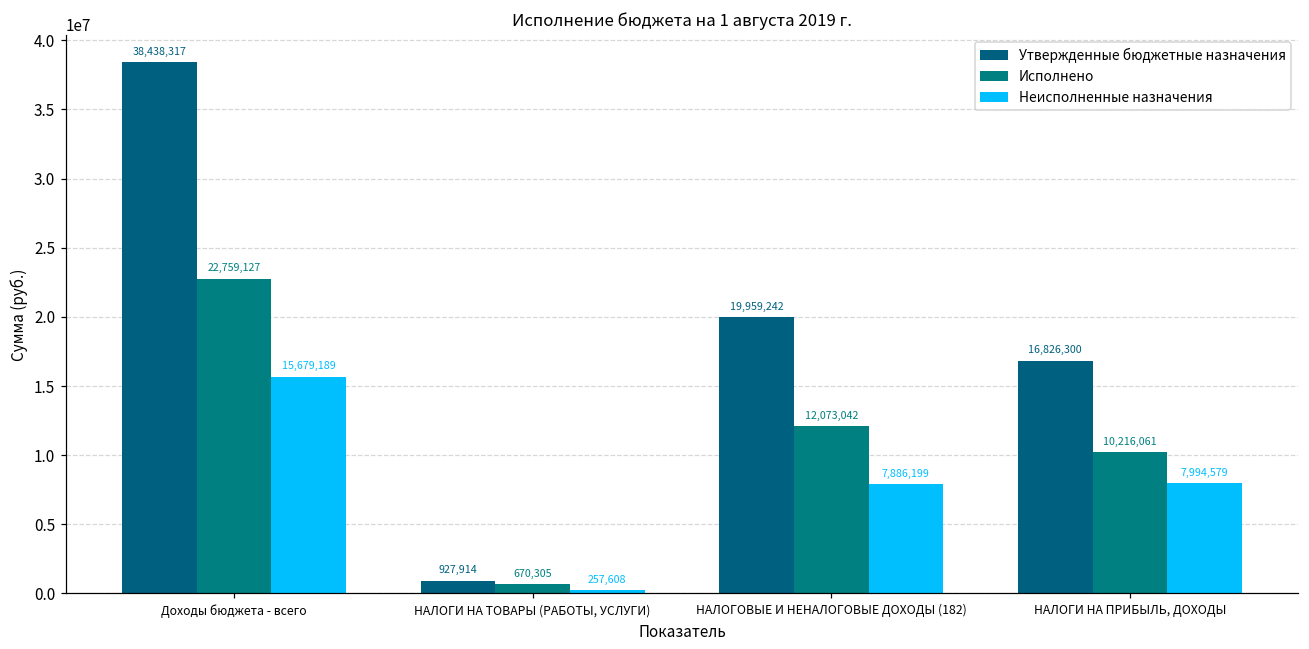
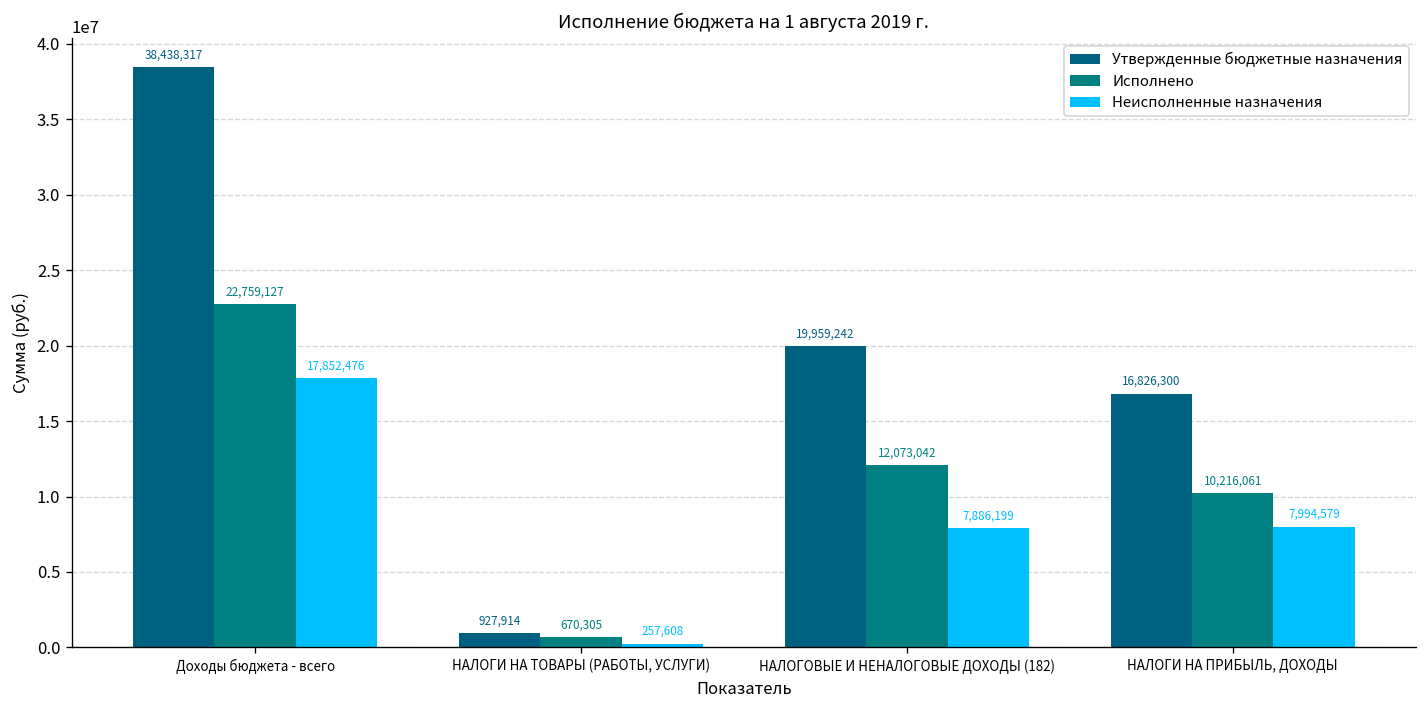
Неисполненные назначения, Доходы бюджета - всего: 15,679,189 -> 17,852,476
